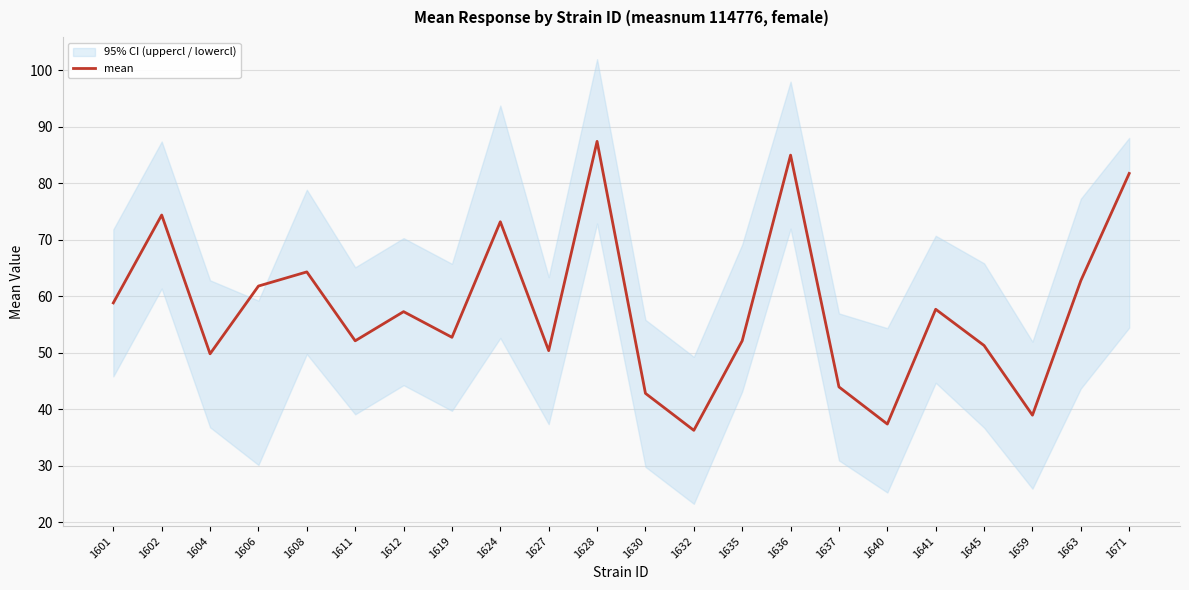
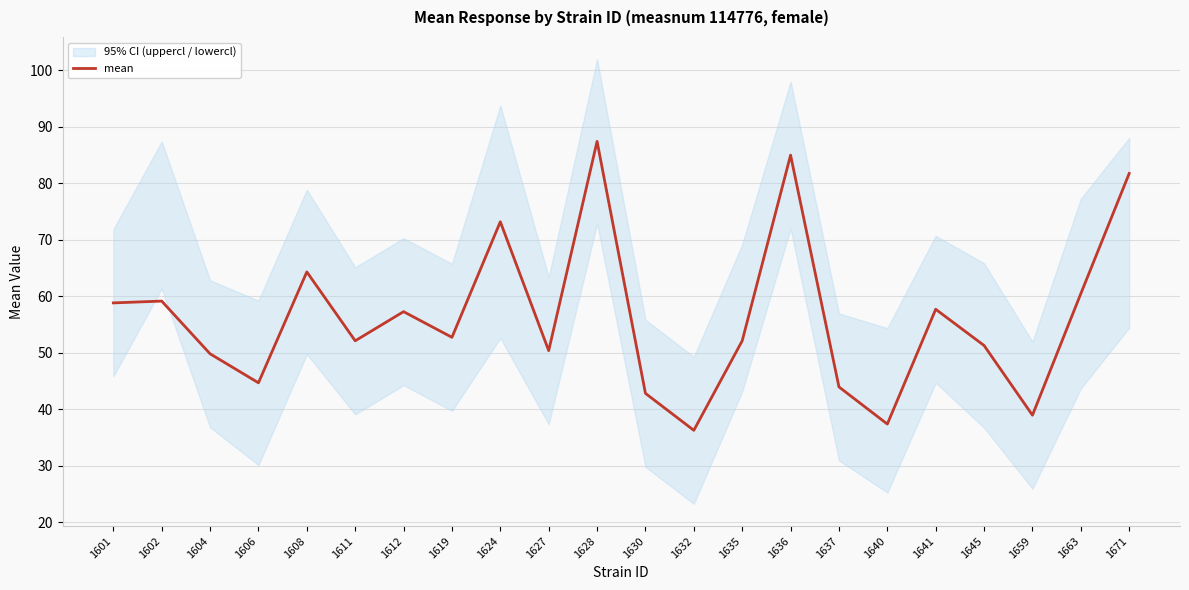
mean, 1602: 74 -> 59
mean, 1606: 62 -> 45
mean, 1663: 63 -> 60
